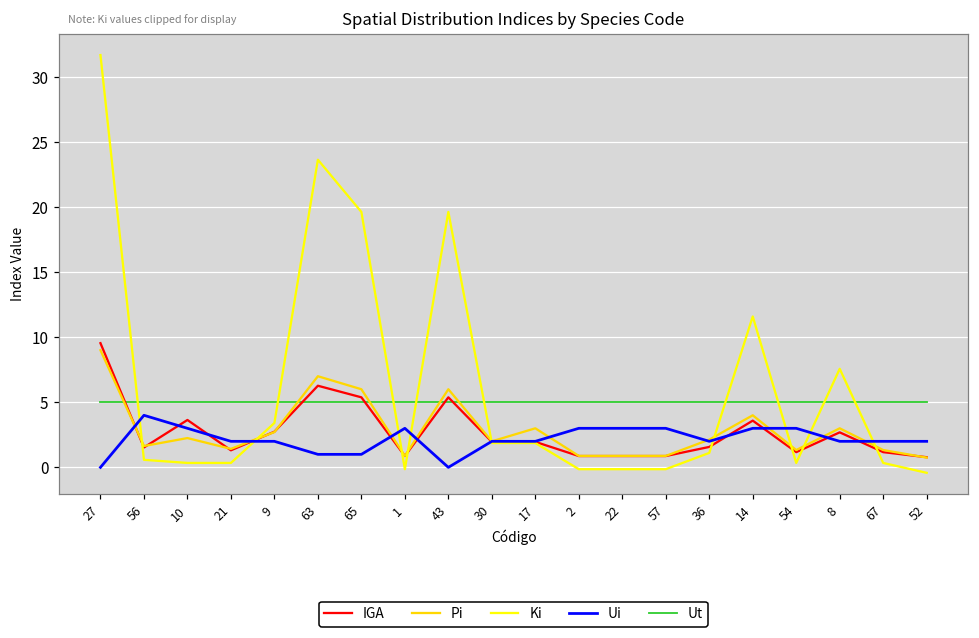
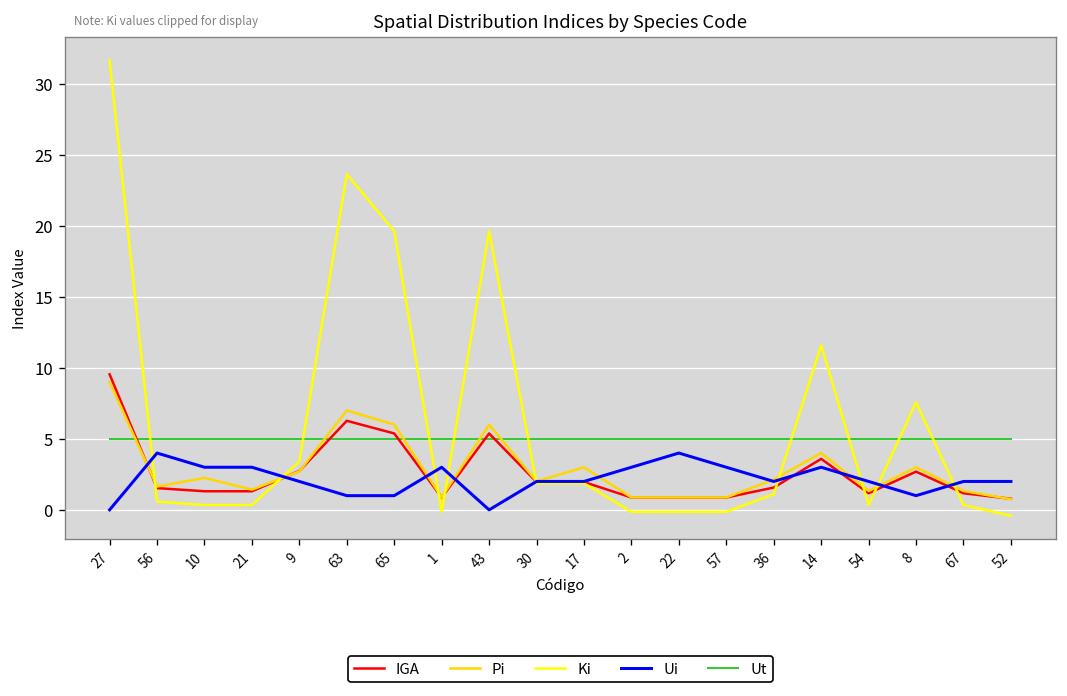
IGA, 10: 3.6 -> 1.3
Ui, 21: 2 -> 3
Ui, 22: 3 -> 4
Ui, 54: 3 -> 2
Ui, 8: 2 -> 1
